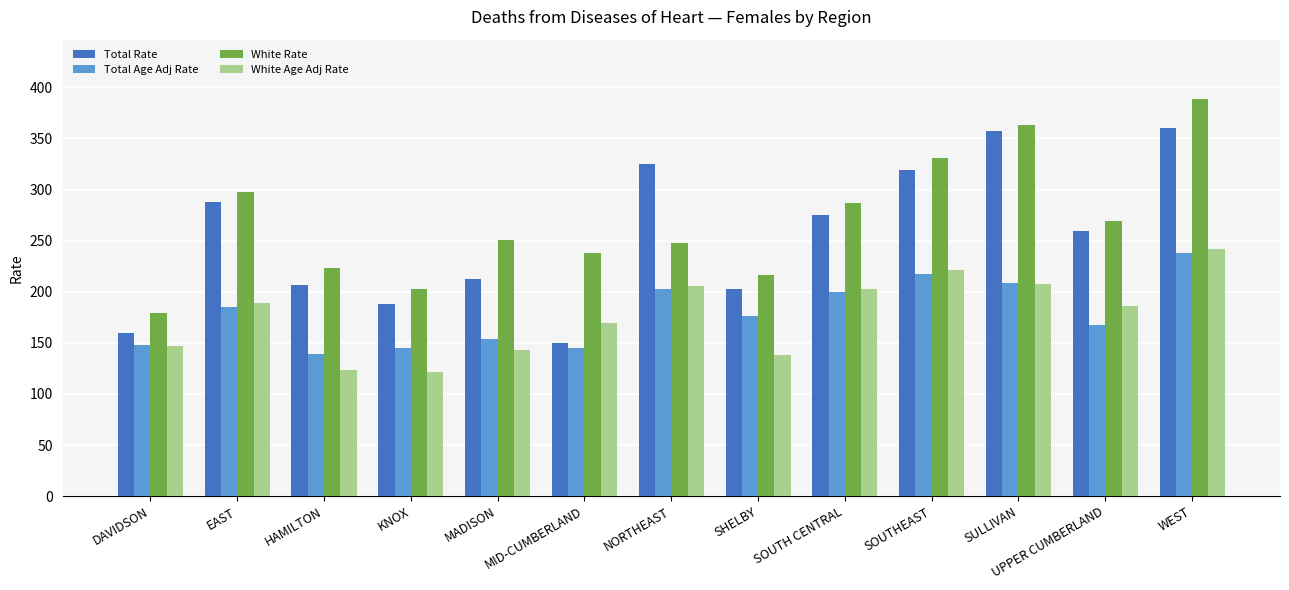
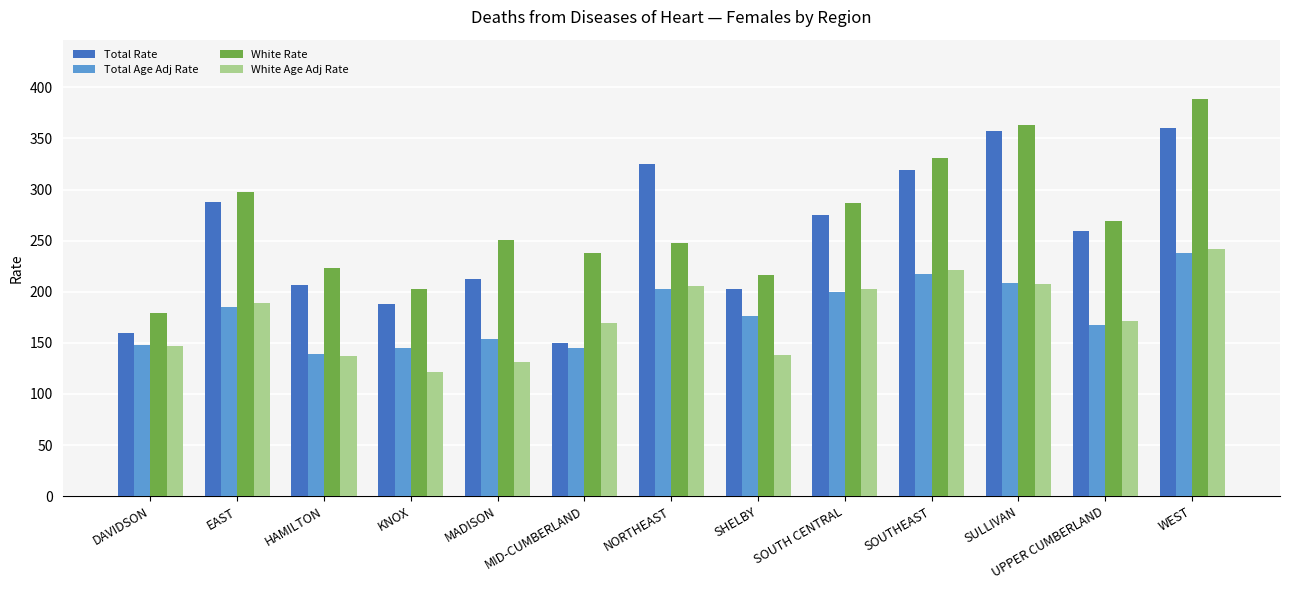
White Age Adj Rate, HAMILTON: 123 -> 137
White Age Adj Rate, MADISON: 143 -> 131
White Age Adj Rate, UPPER CUMBERLAND: 186 -> 171
